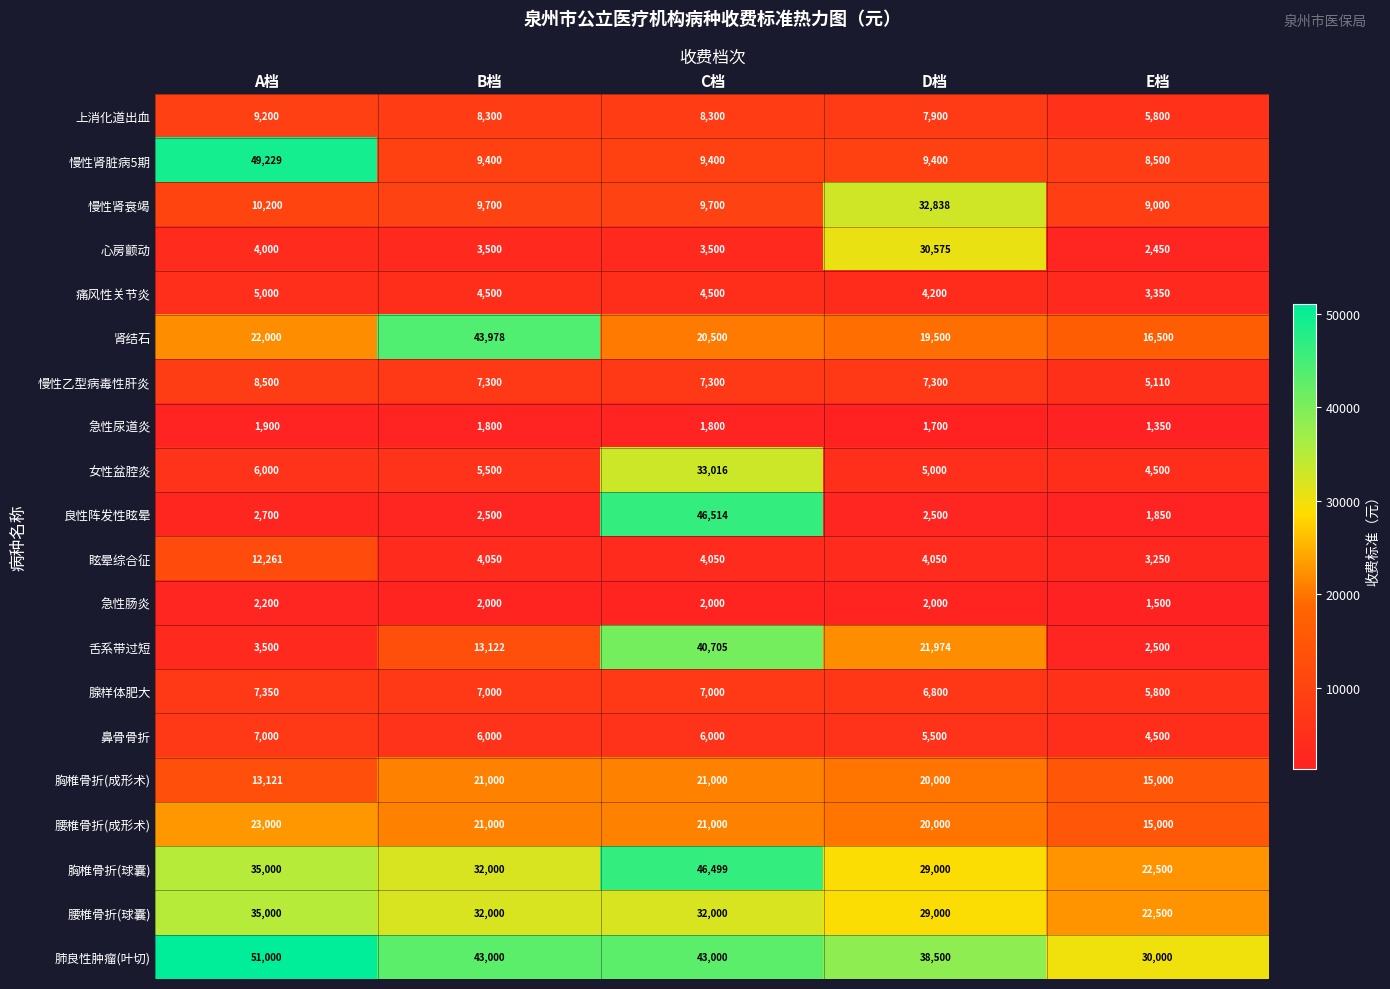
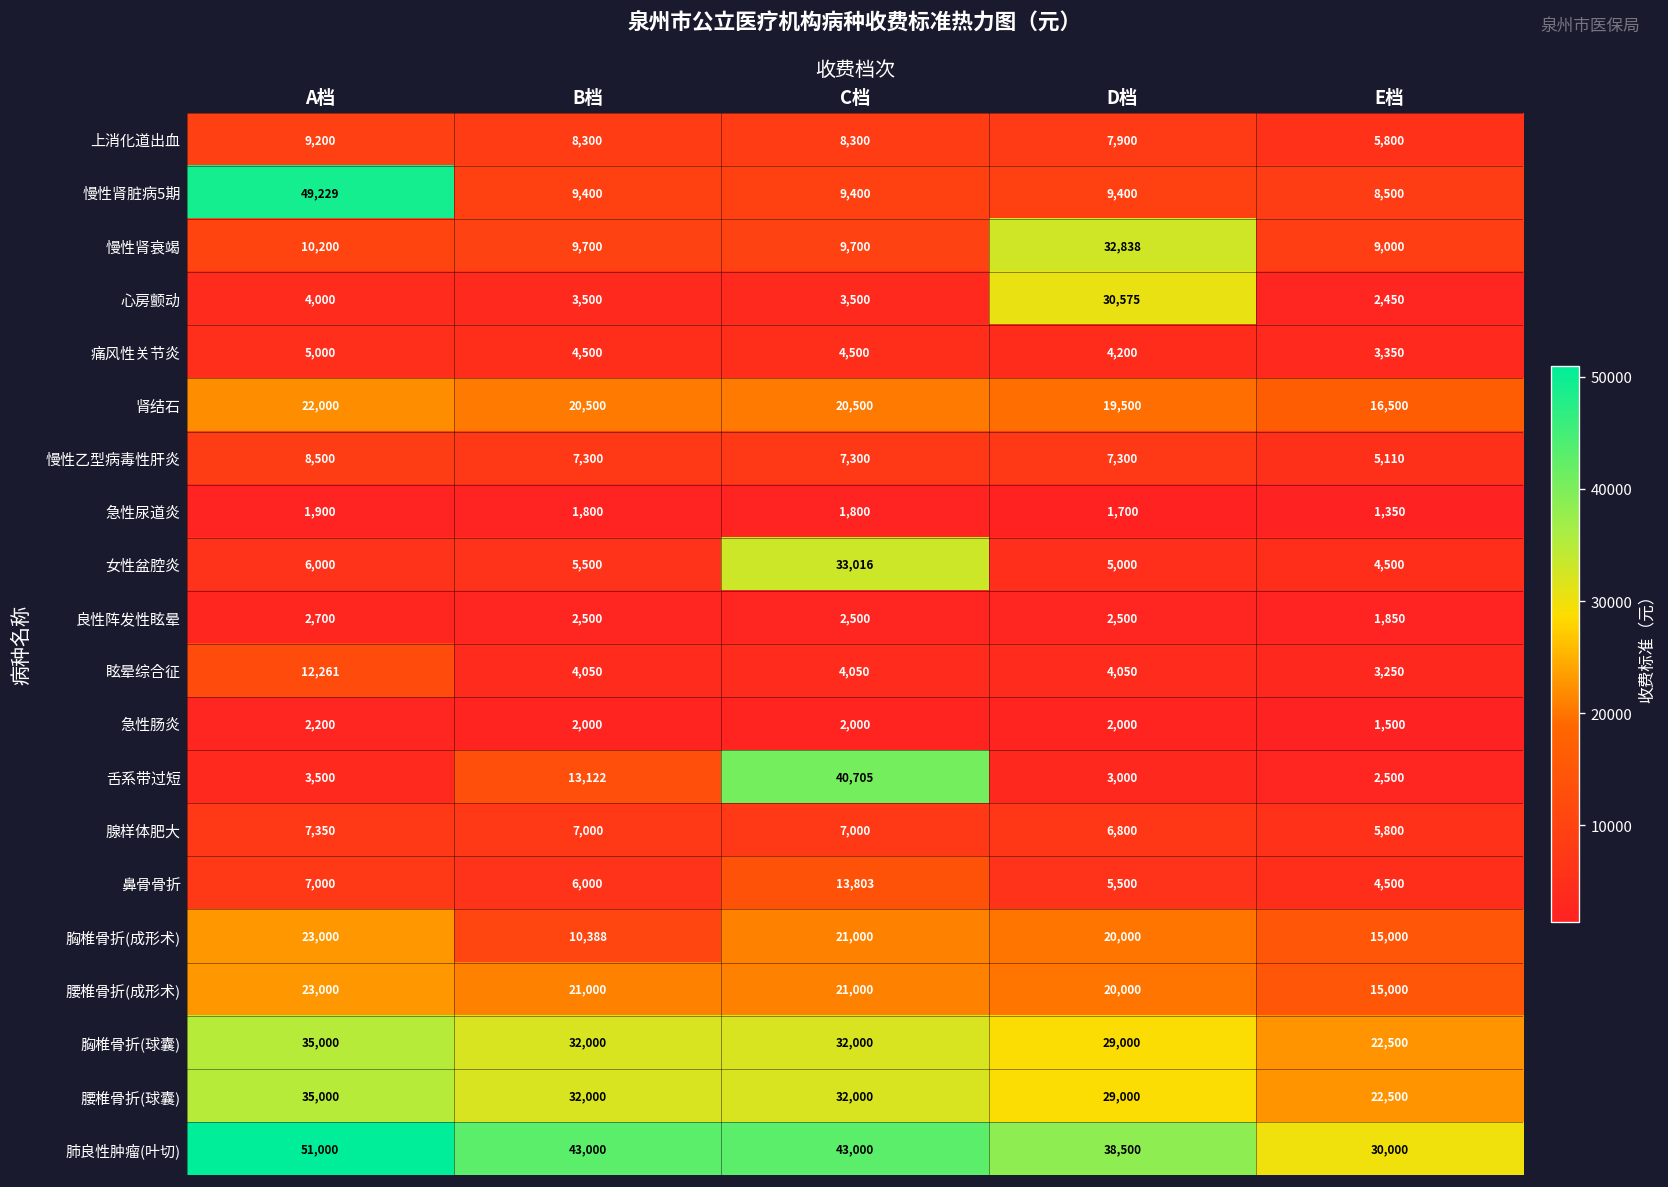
肾结石, B档: 43,978 -> 20,500
良性阵发性眩晕, C档: 46,514 -> 2,500
舌系带过短, D档: 21,974 -> 3,000
鼻骨骨折, C档: 6,000 -> 13,803
胸椎骨折(成形术), A档: 13,121 -> 23,000
胸椎骨折(成形术), B档: 21,000 -> 10,388
胸椎骨折(球囊), C档: 46,499 -> 32,000
